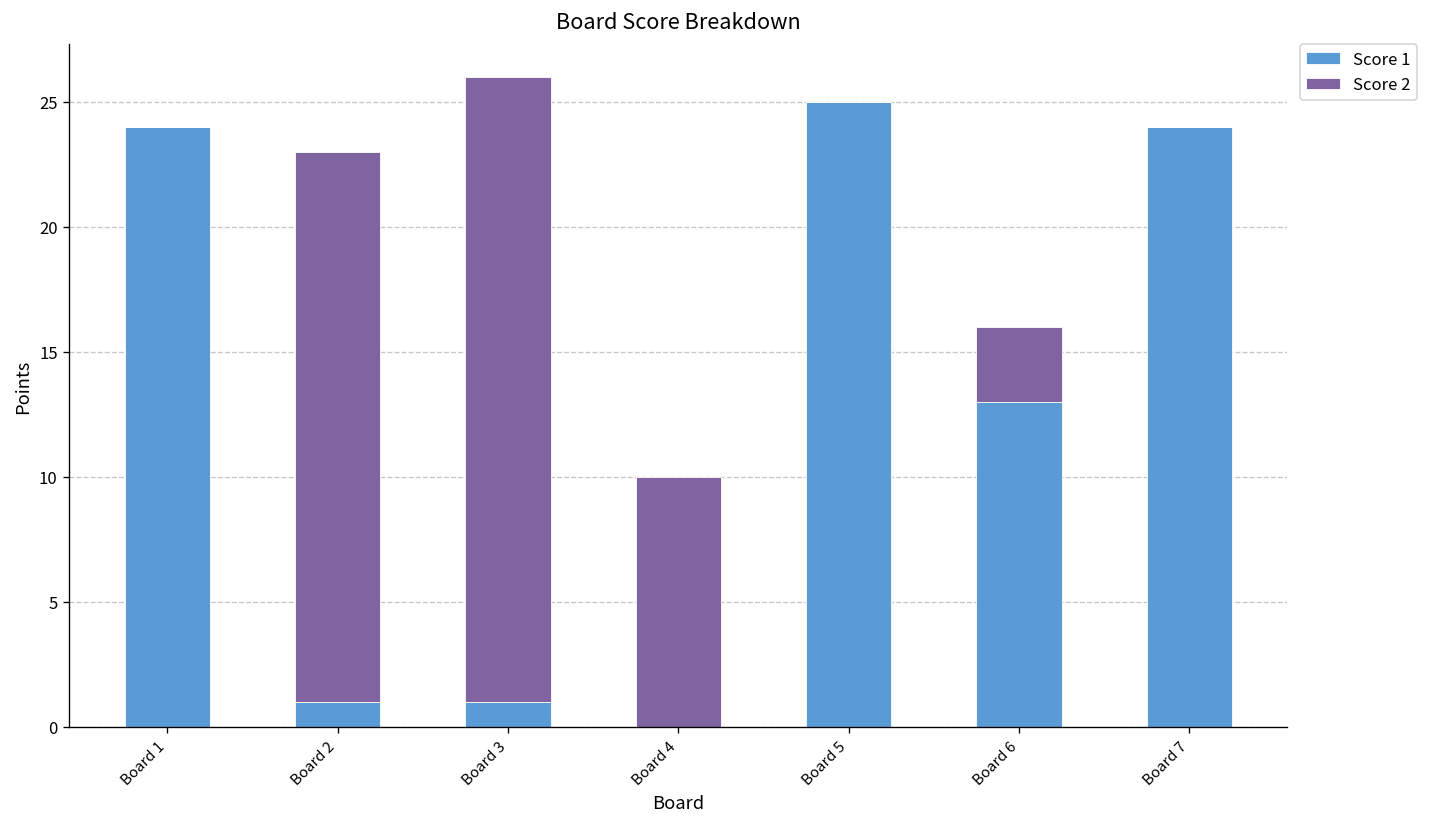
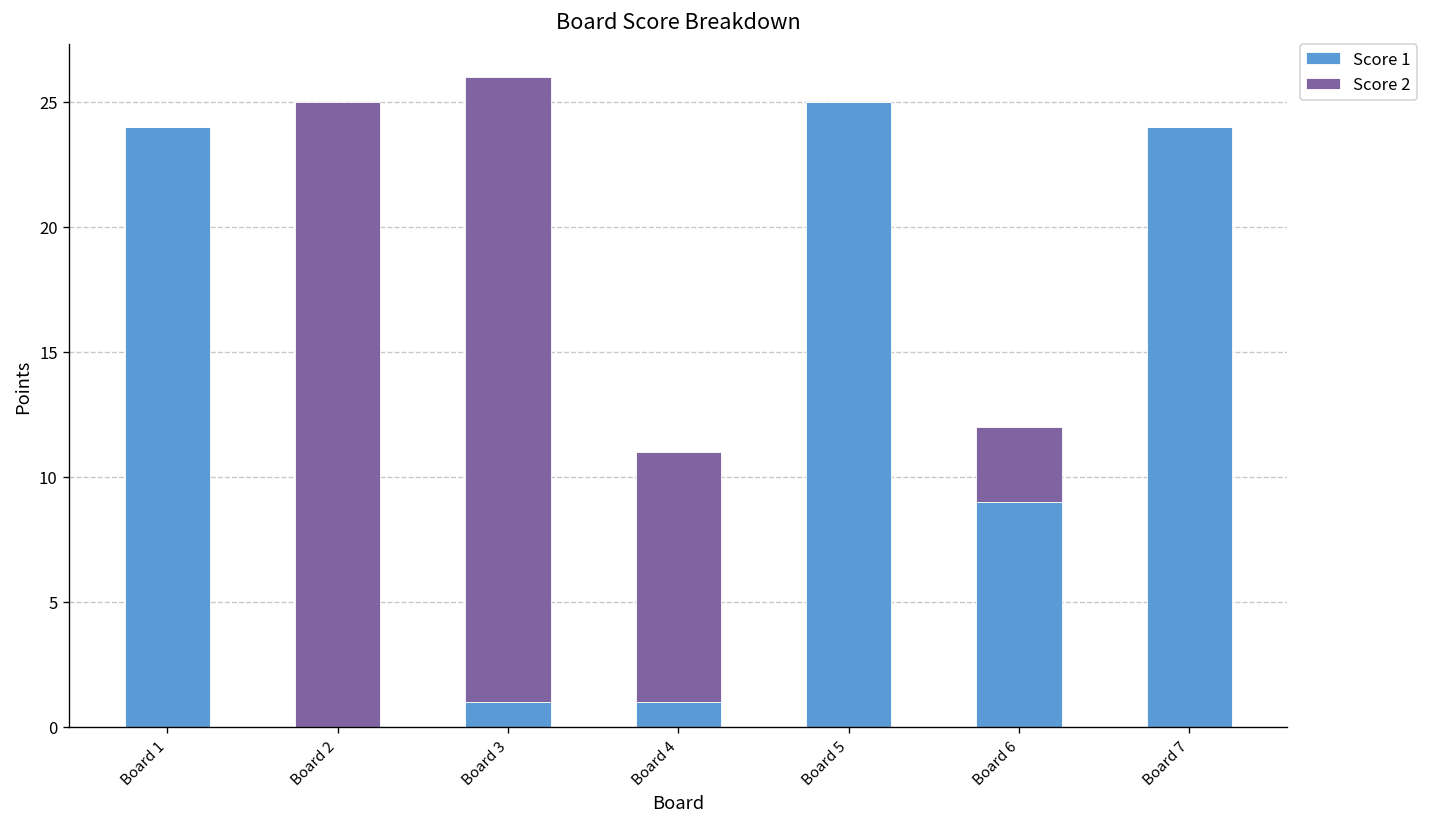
Score 1, Board 2: 1 -> 0
Score 2, Board 2: 22 -> 25
Score 1, Board 4: 0 -> 1
Score 1, Board 6: 13 -> 9
